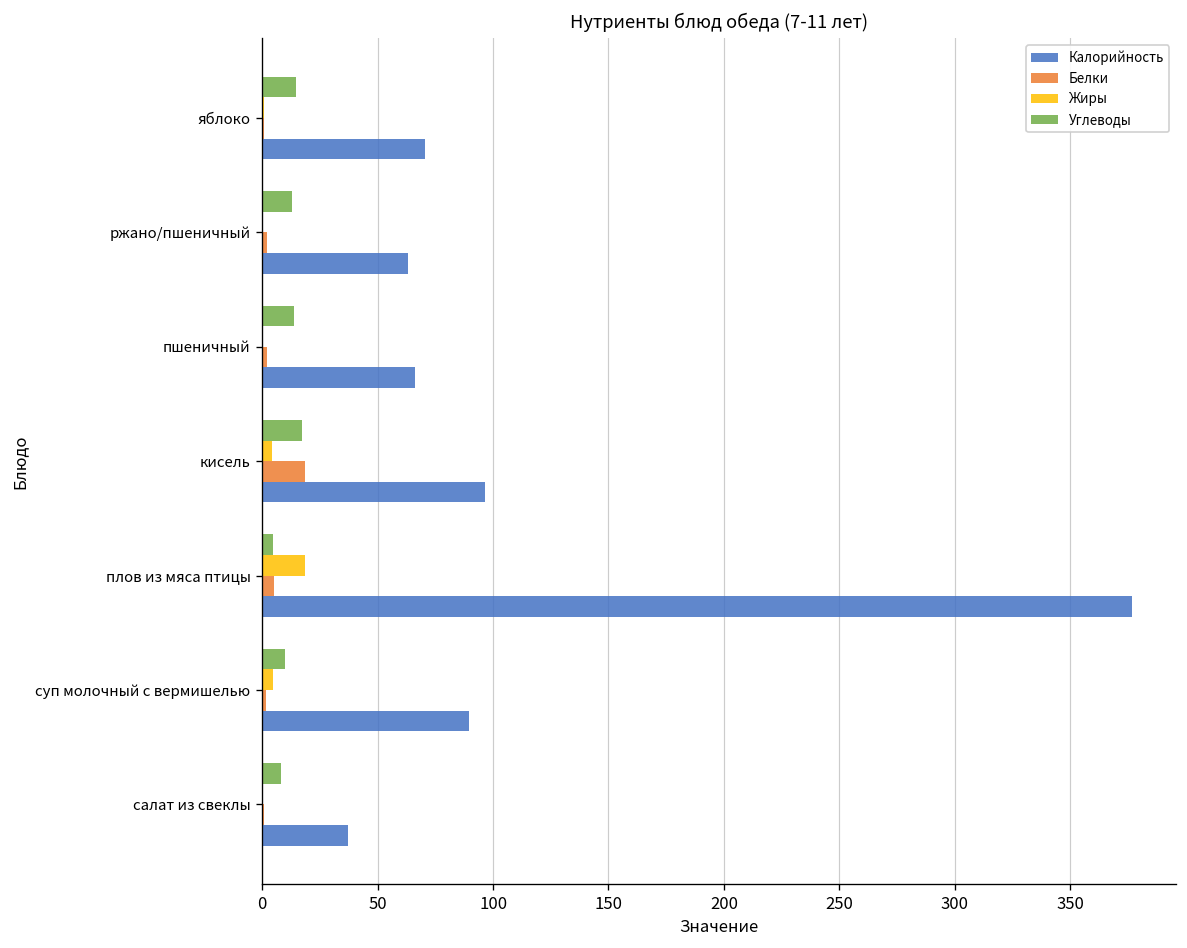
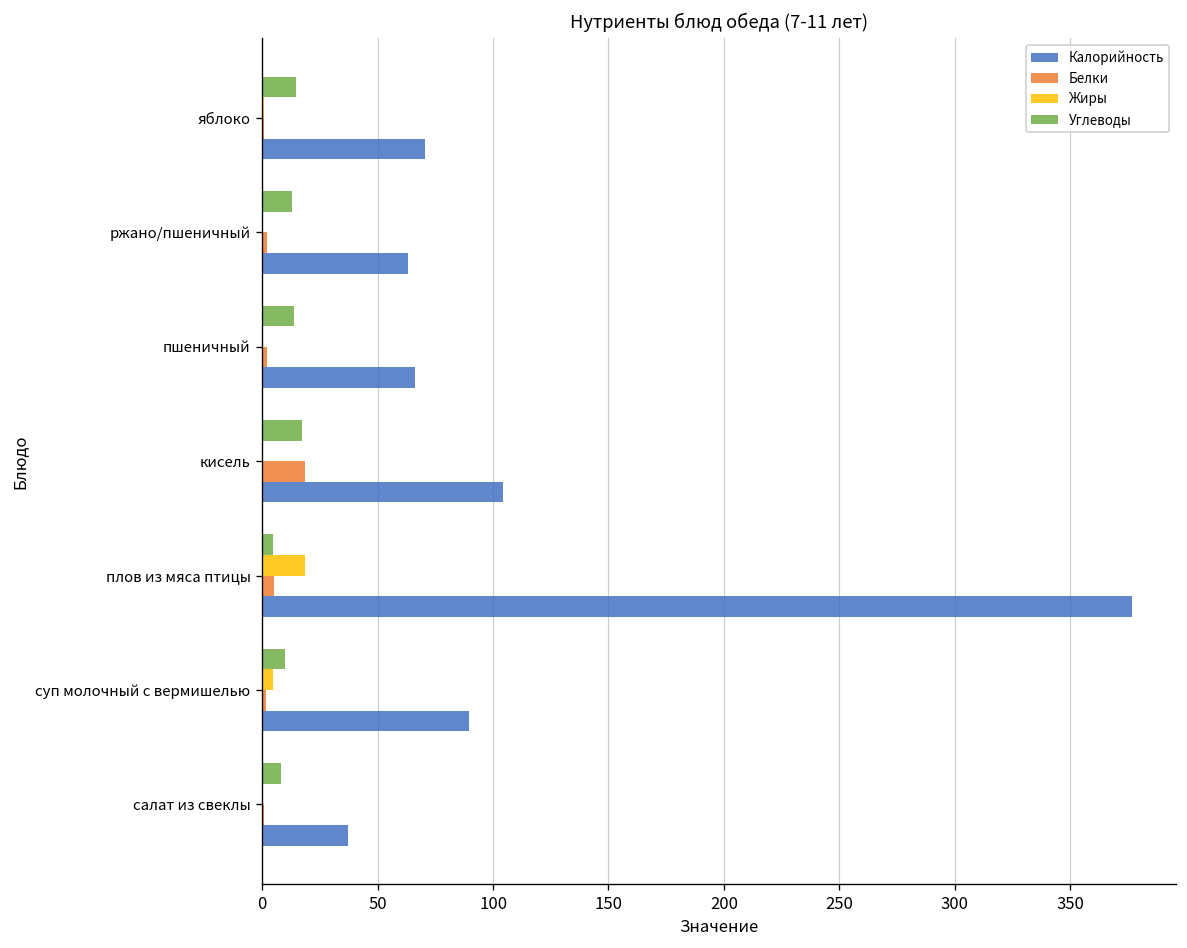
Жиры, кисель: 4 -> 0
Калорийность, кисель: 96 -> 104
